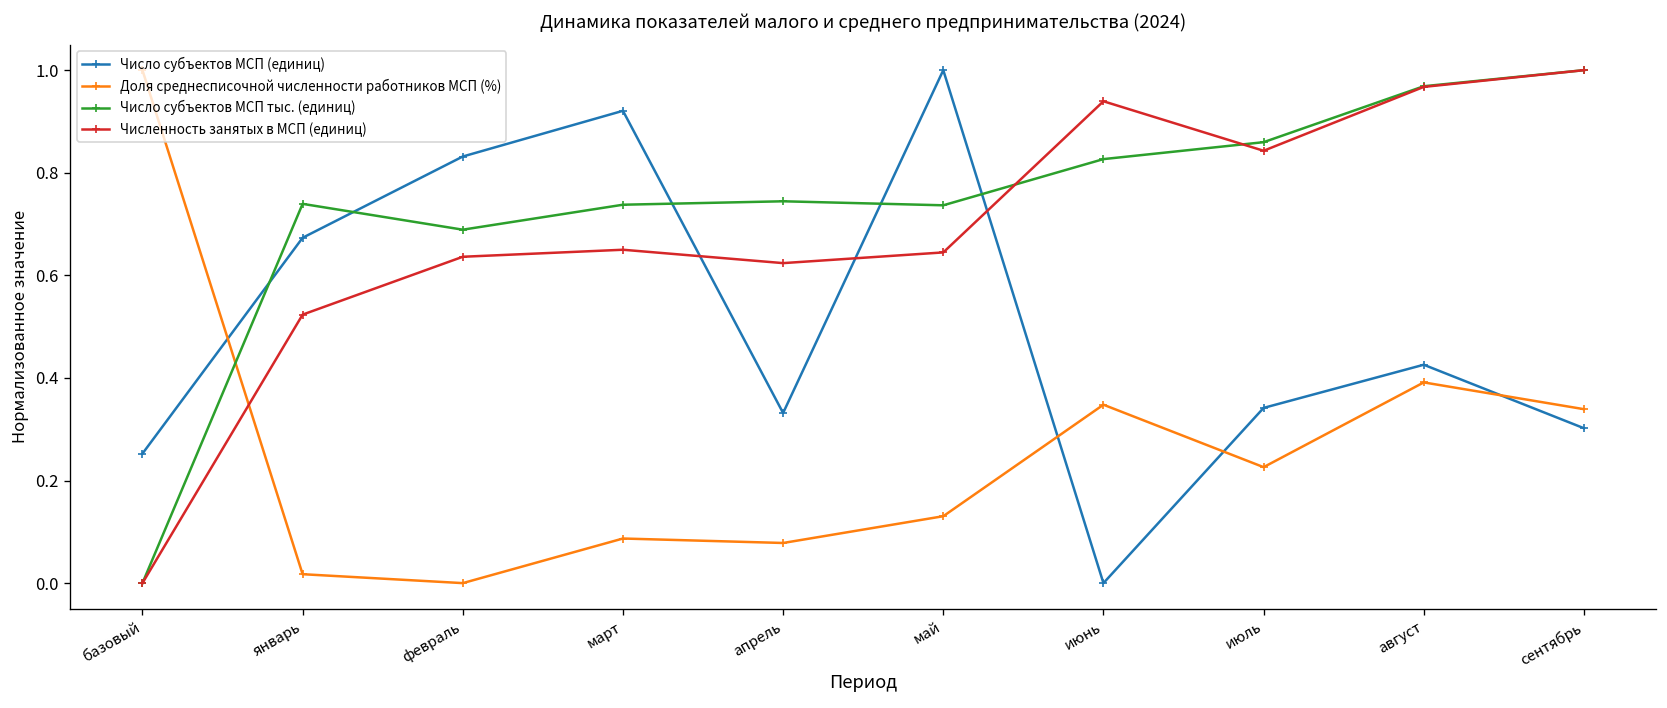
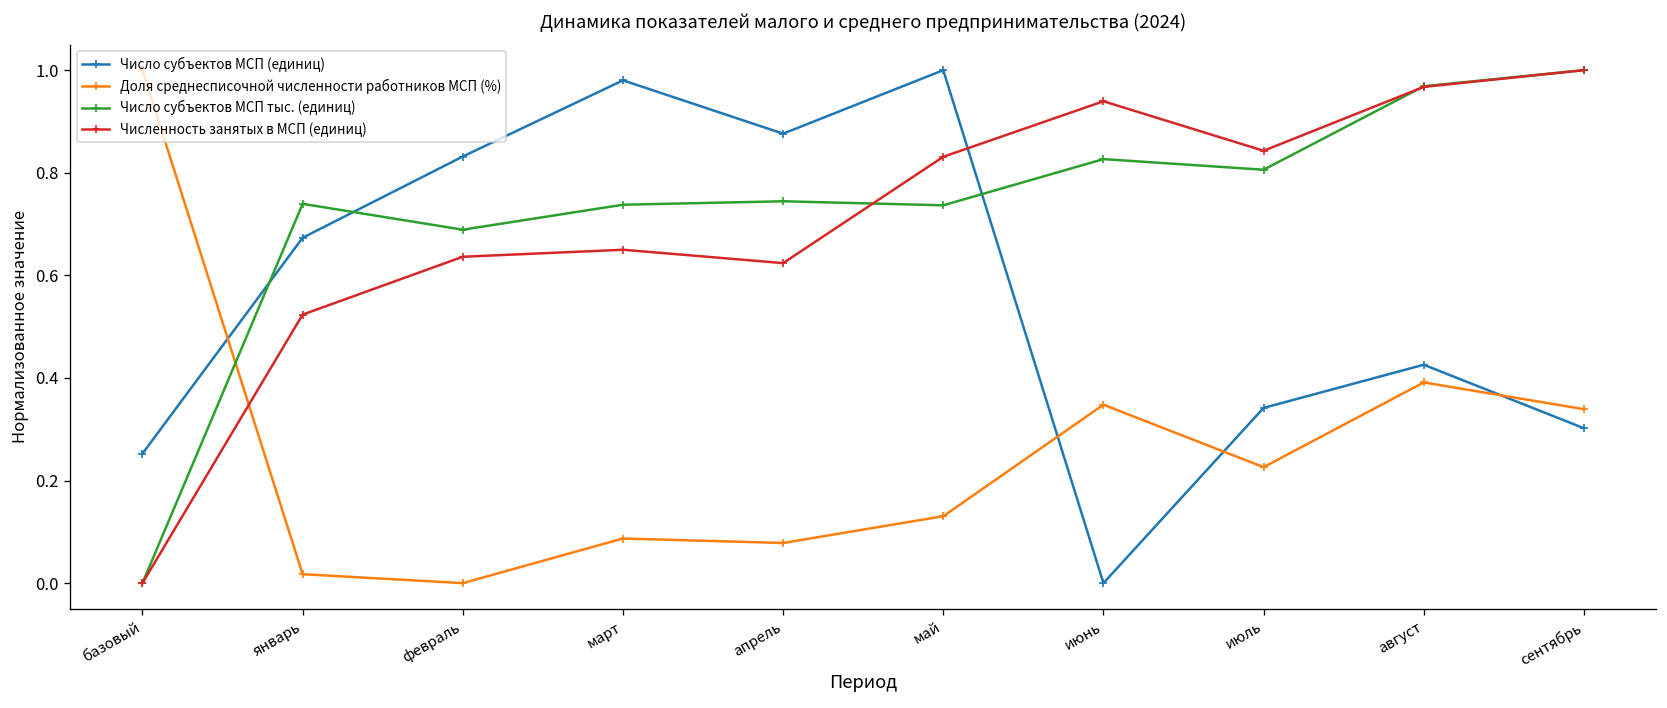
Число субъектов МСП (единиц), март: 0.92 -> 0.98
Число субъектов МСП (единиц), апрель: 0.33 -> 0.88
Численность занятых в МСП (единиц), май: 0.64 -> 0.83
Число субъектов МСП тыс. (единиц), июль: 0.86 -> 0.81
